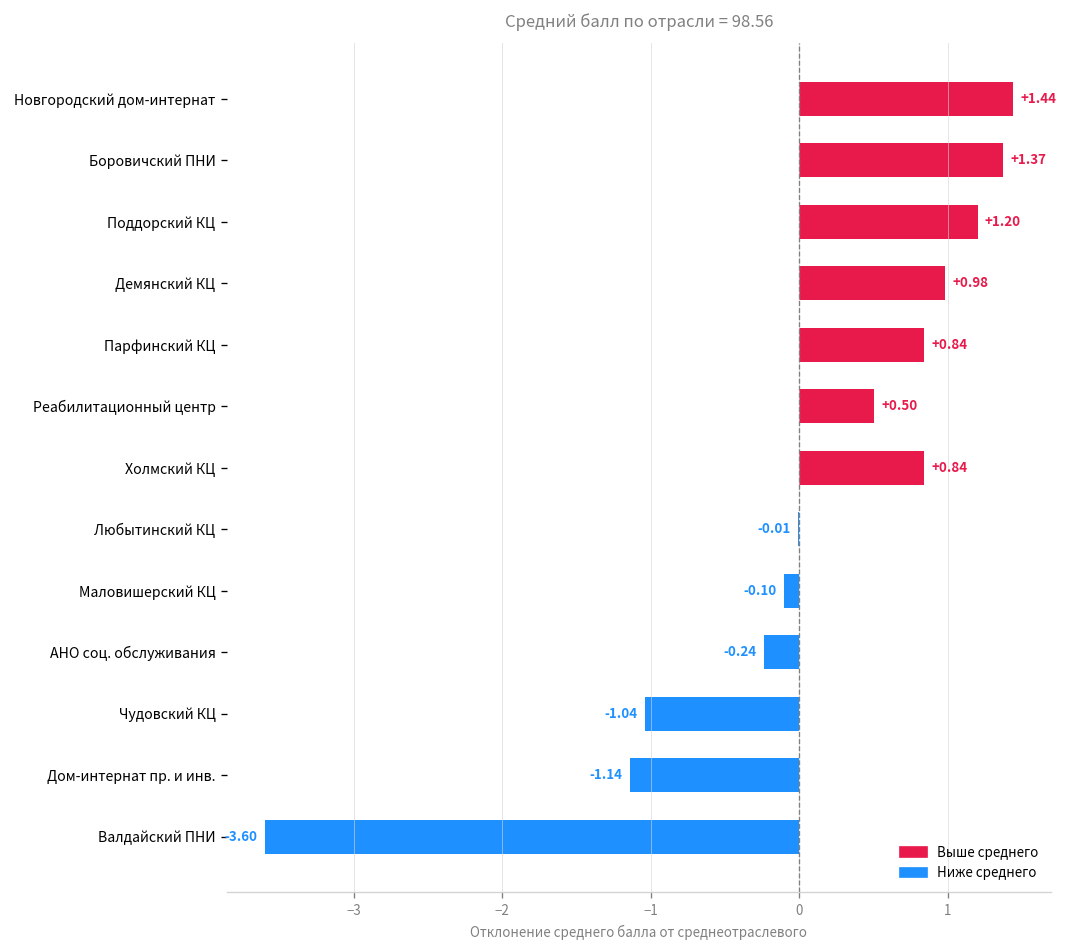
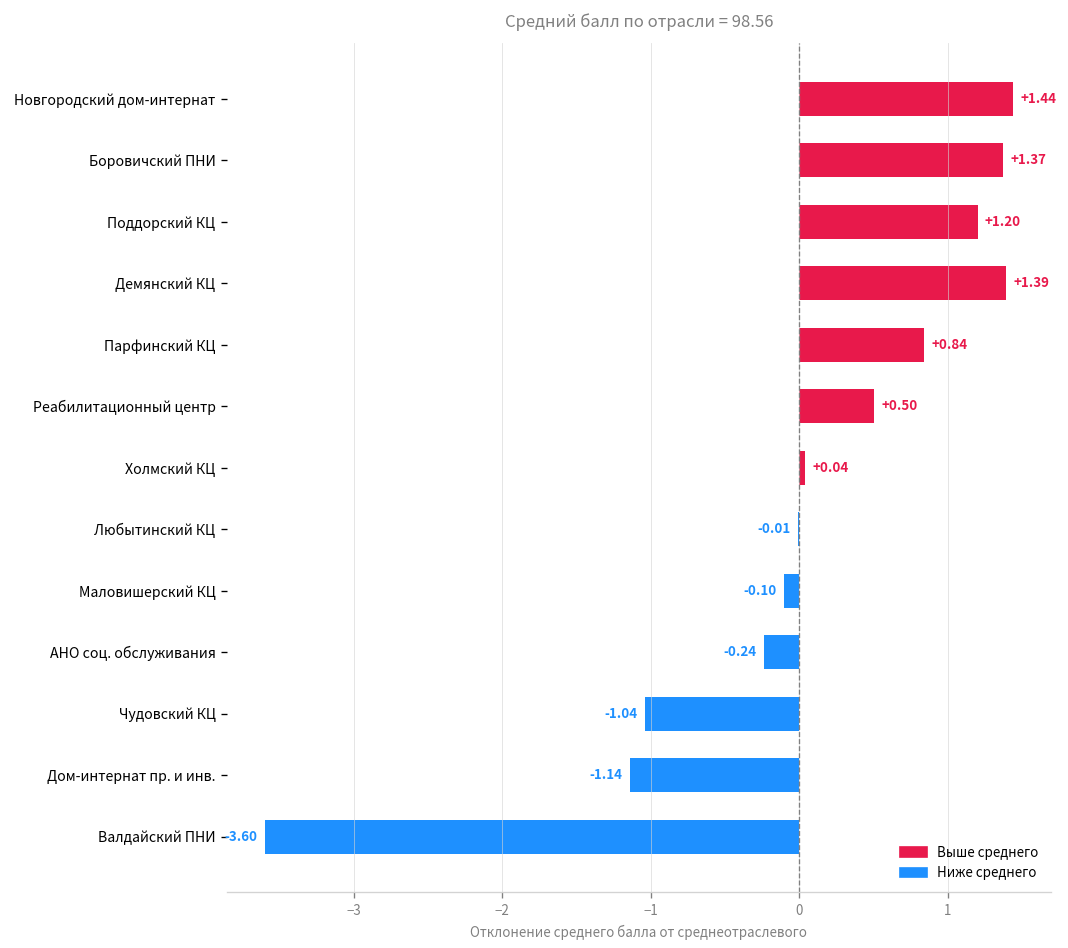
Демянский КЦ: +0.98 -> +1.39
Холмский КЦ: +0.84 -> +0.04
